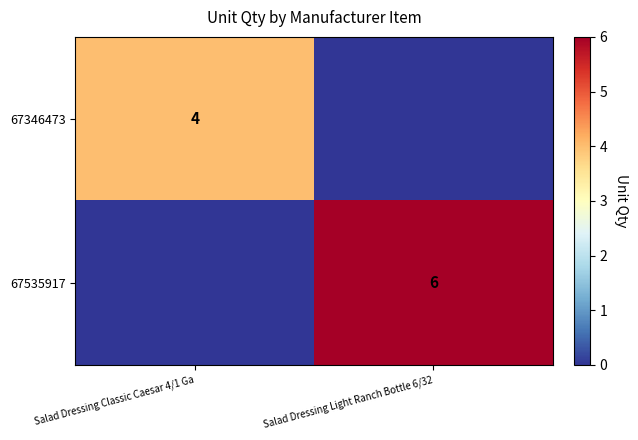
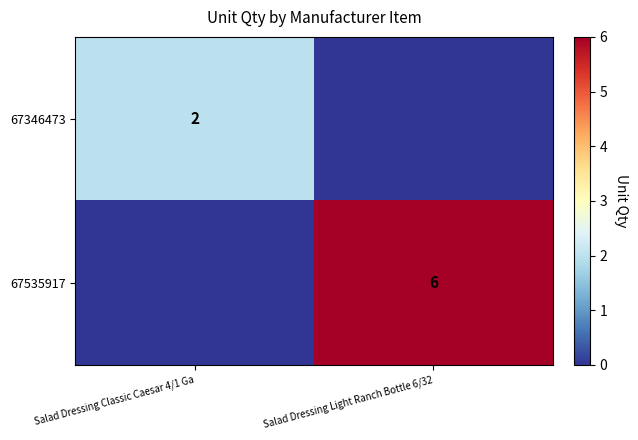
67346473, Salad Dressing Classic Caesar 4/1 Ga: 4 -> 2
